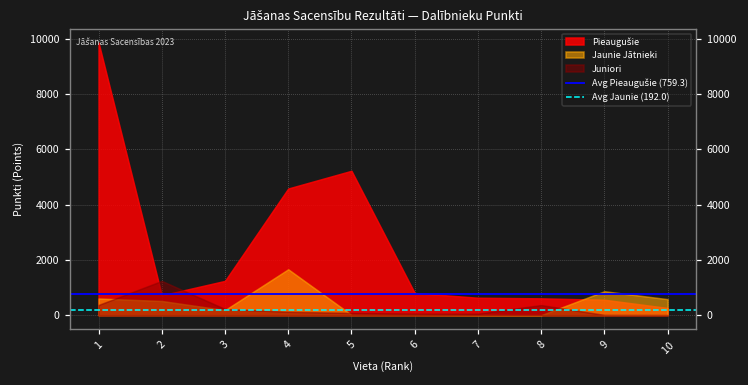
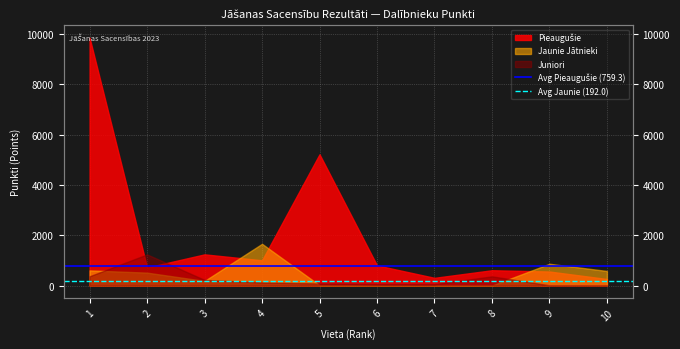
Pieaugušie, 4: 4600 -> 1000
Pieaugušie, 7: 600 -> 300
